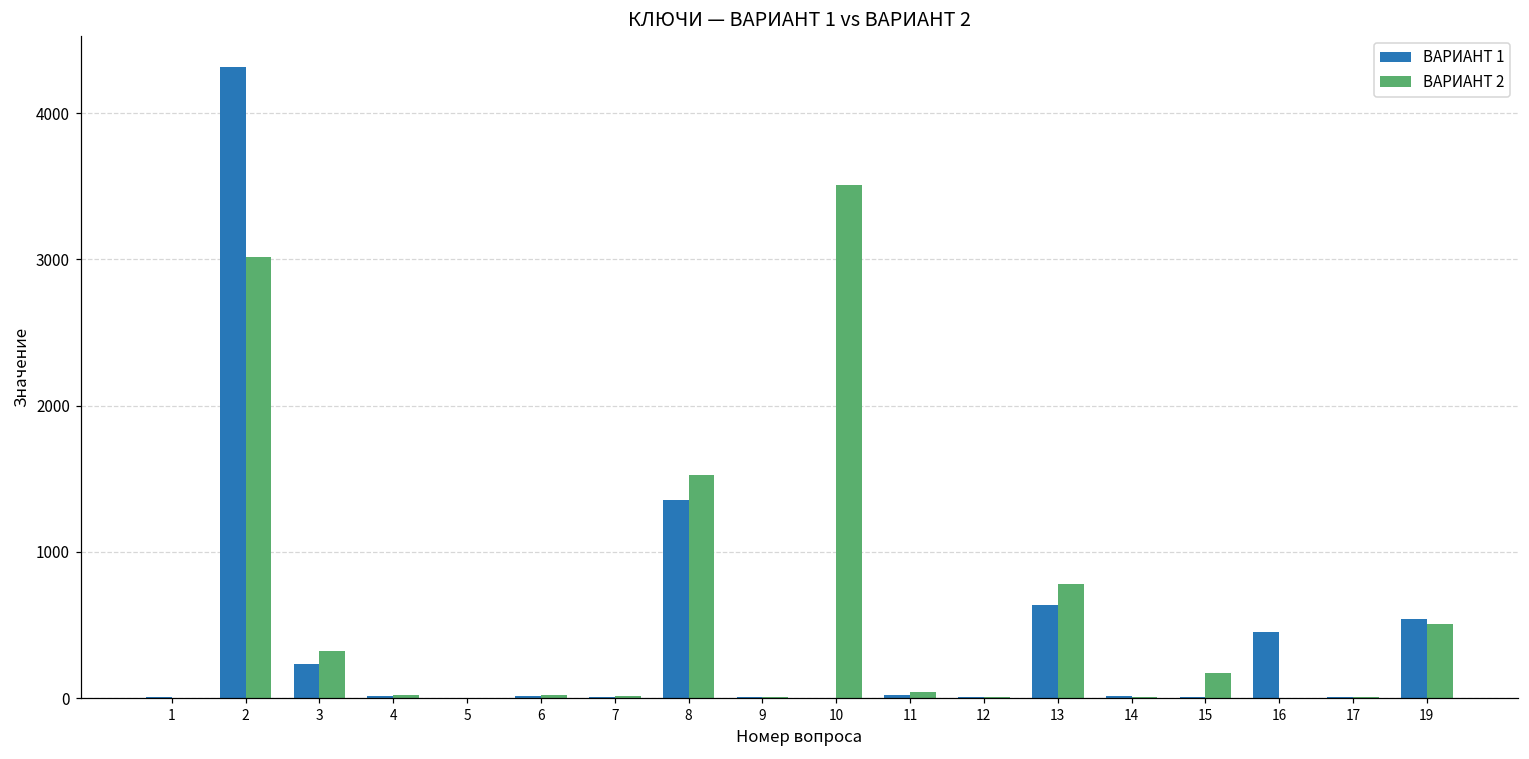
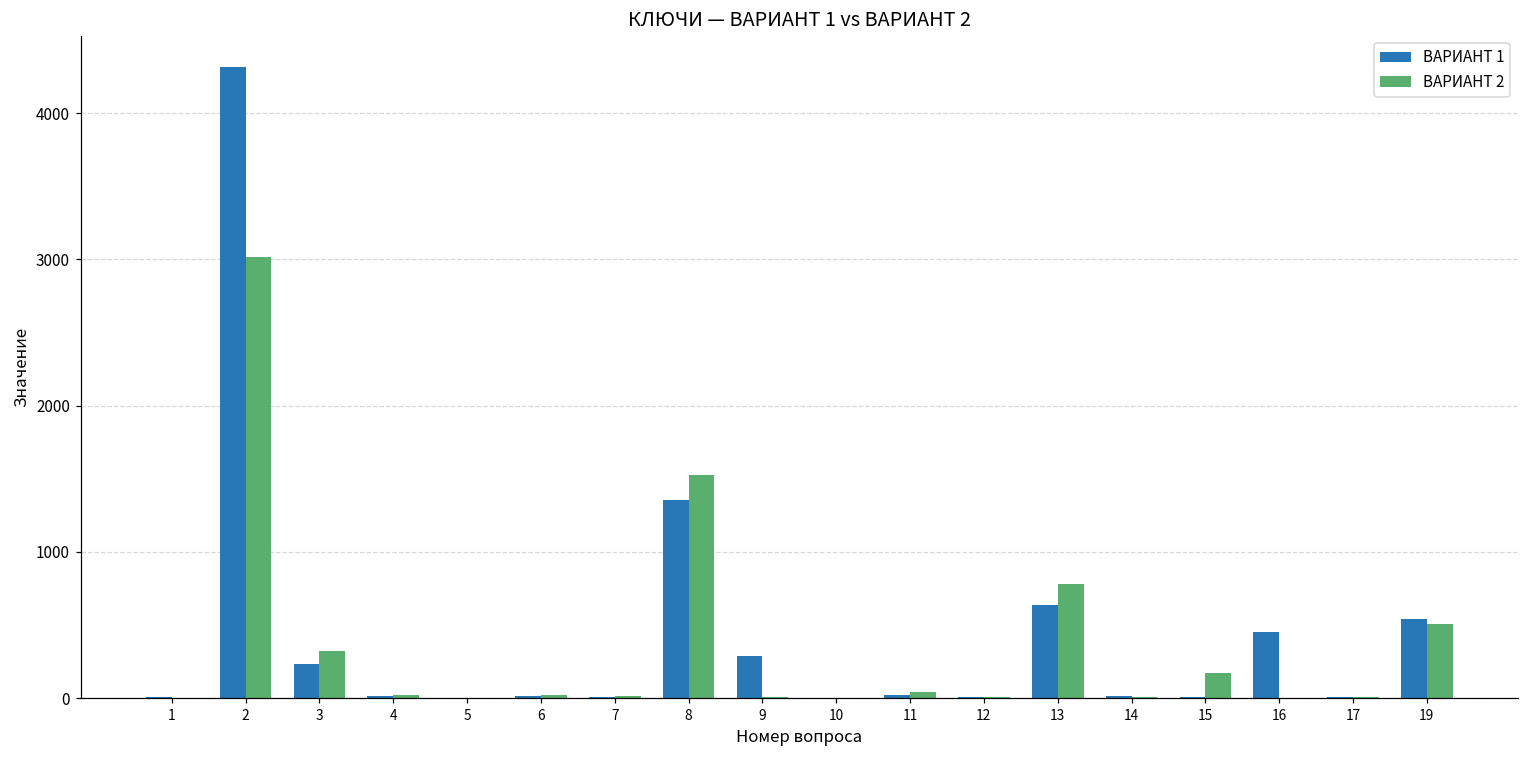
ВАРИАНТ 1, 9: 10 -> 290
ВАРИАНТ 2, 10: 3510 -> 0
